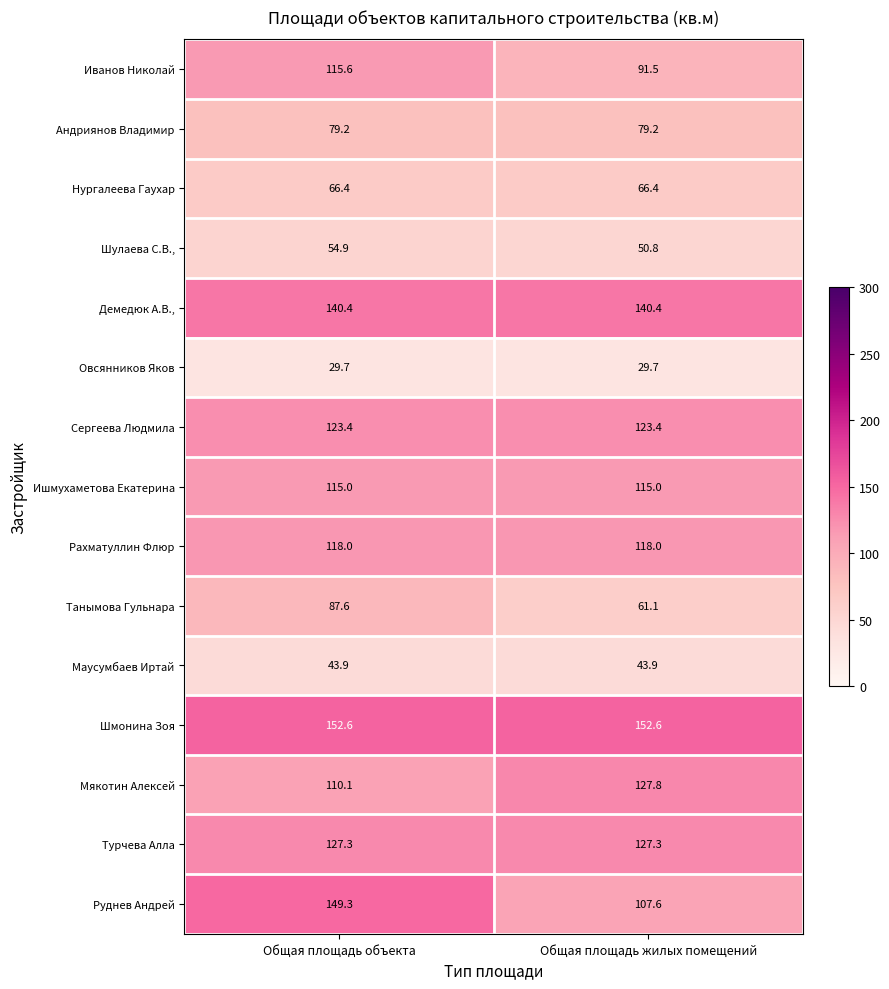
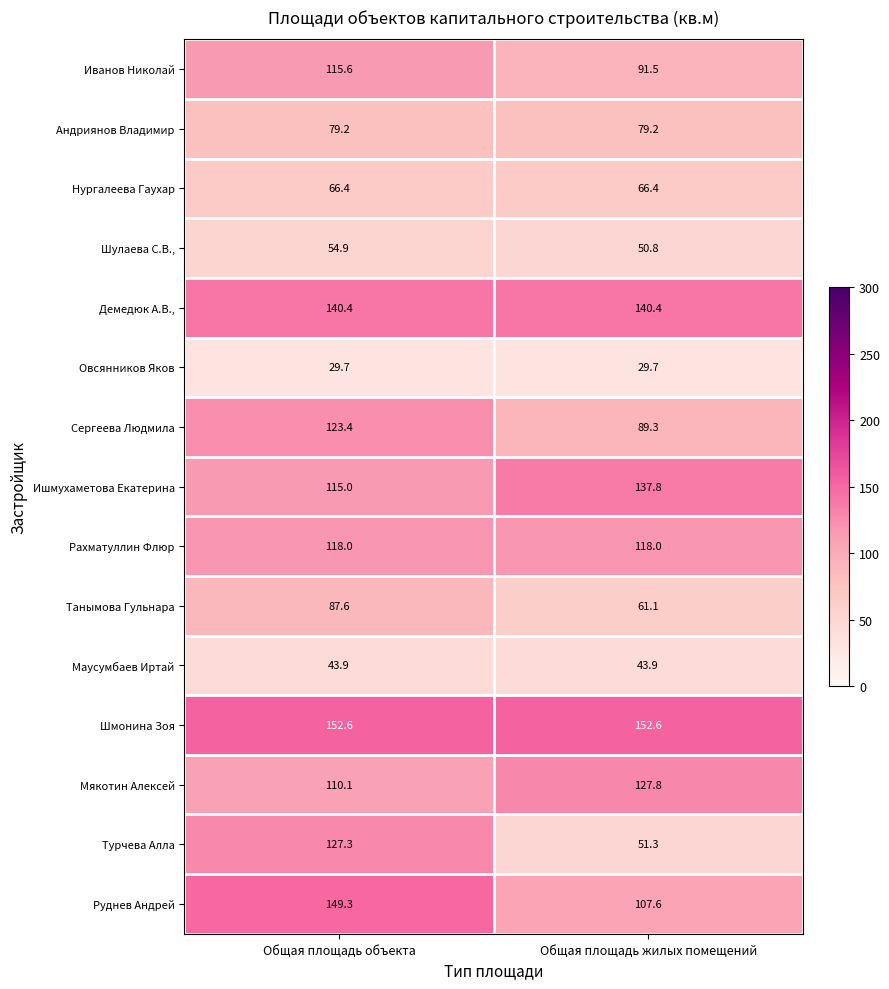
Сергеева Людмила, Общая площадь жилых помещений: 123.4 -> 89.3
Ишмухаметова Екатерина, Общая площадь жилых помещений: 115.0 -> 137.8
Турчева Алла, Общая площадь жилых помещений: 127.3 -> 51.3
